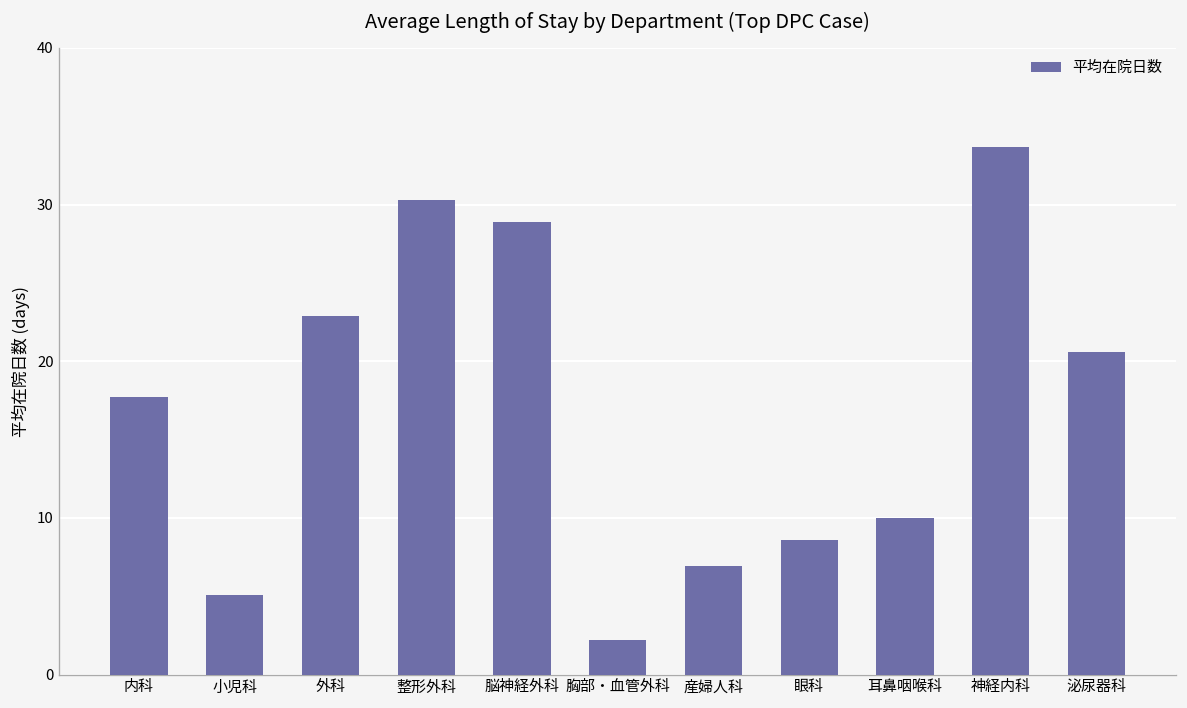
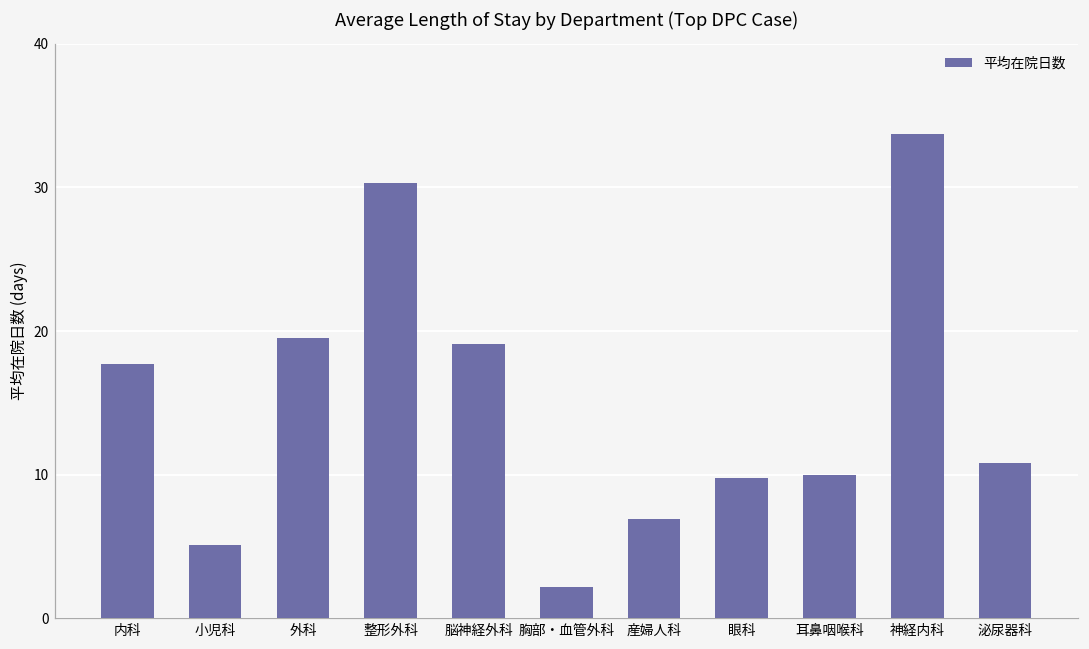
外科: 22.9 -> 19.5
脳神経外科: 28.9 -> 19.1
眼科: 8.6 -> 9.8
泌尿器科: 20.6 -> 10.8
